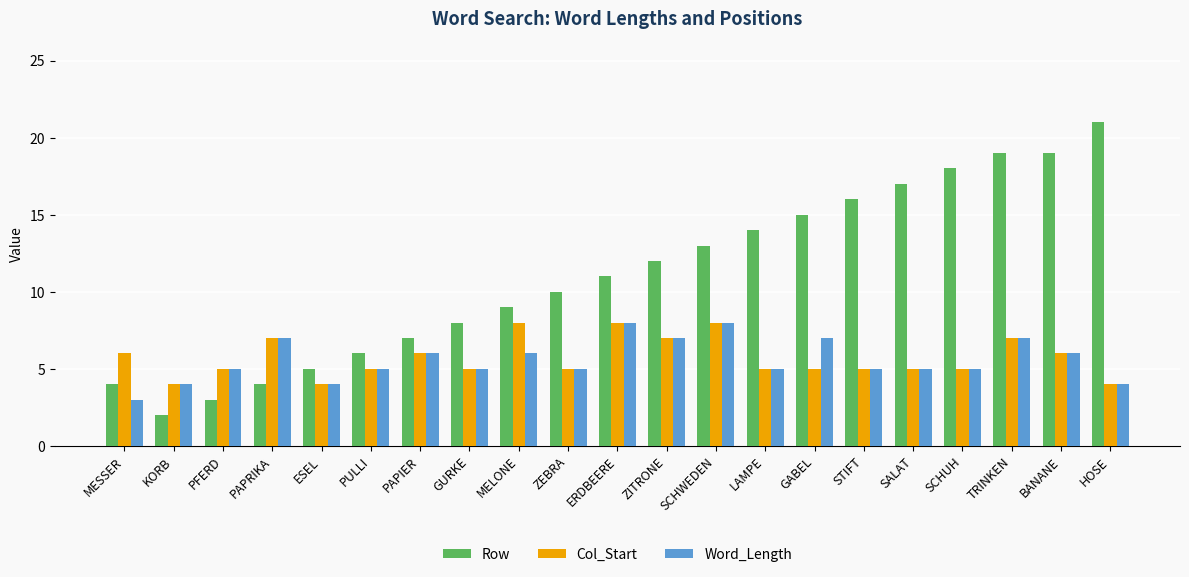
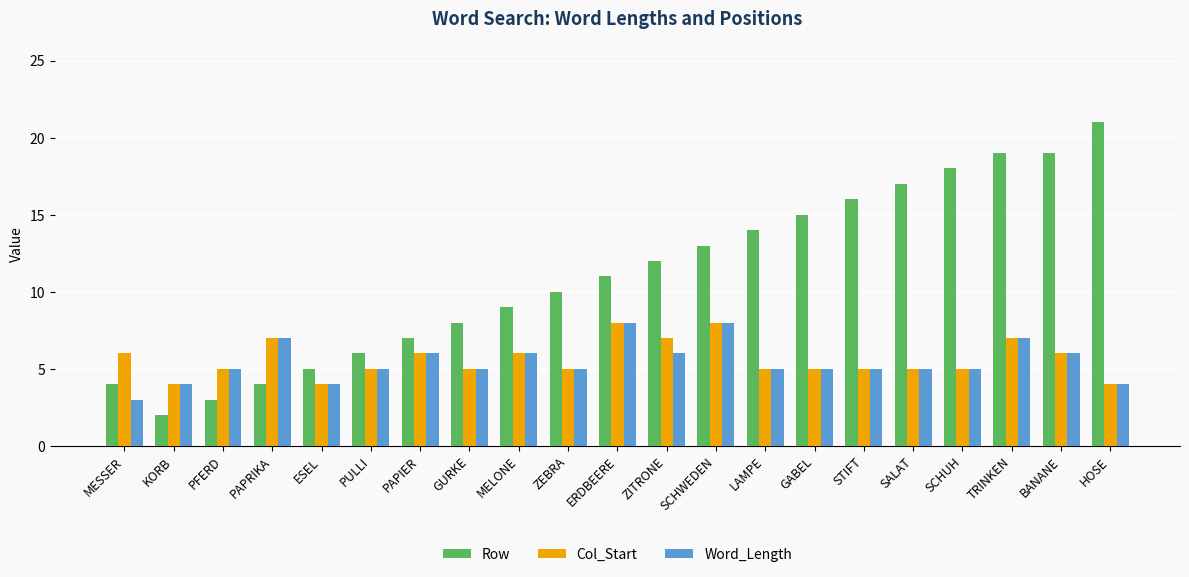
Col_Start, MELONE: 8 -> 6
Word_Length, ZITRONE: 7 -> 6
Word_Length, GABEL: 7 -> 5
